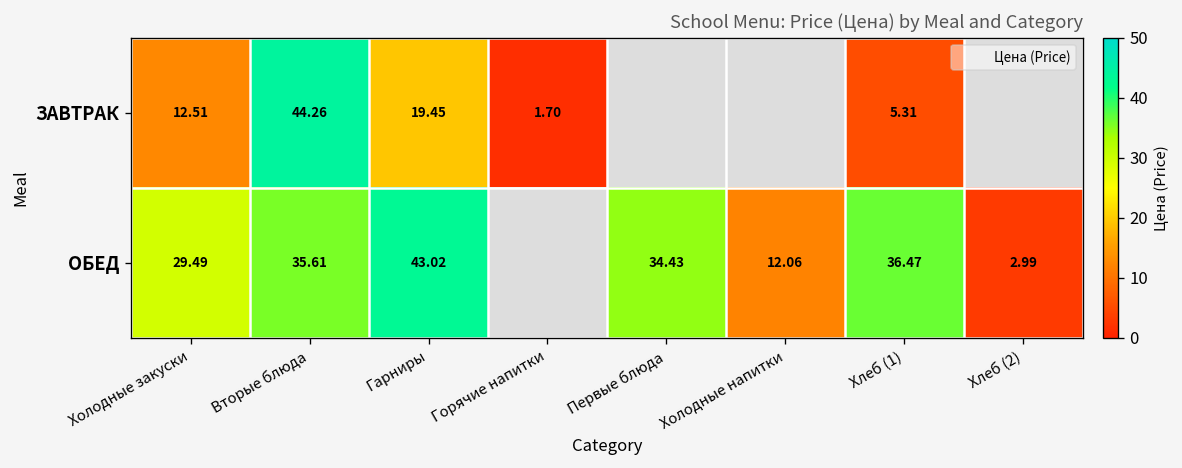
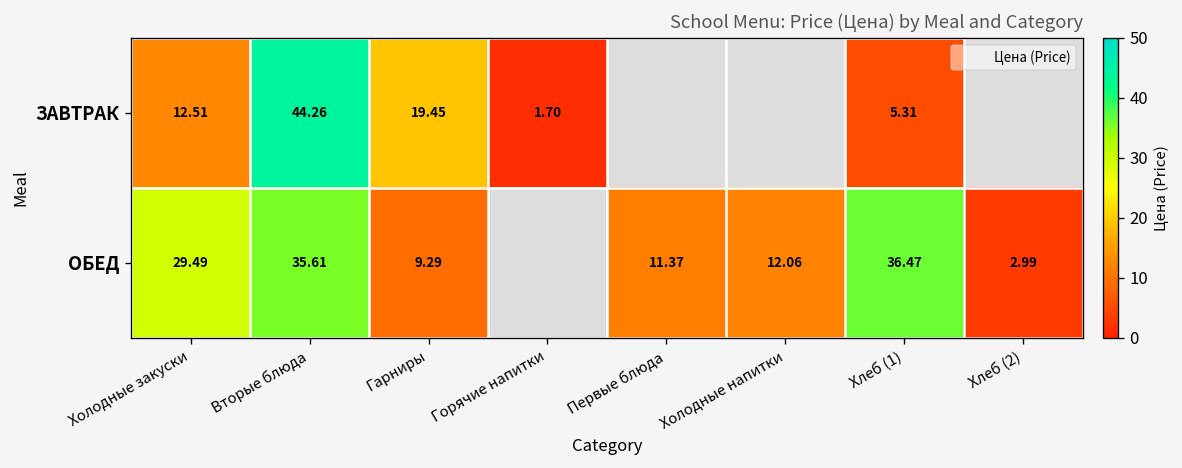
ОБЕД, Гарниры: 43.02 -> 9.29
ОБЕД, Первые блюда: 34.43 -> 11.37
